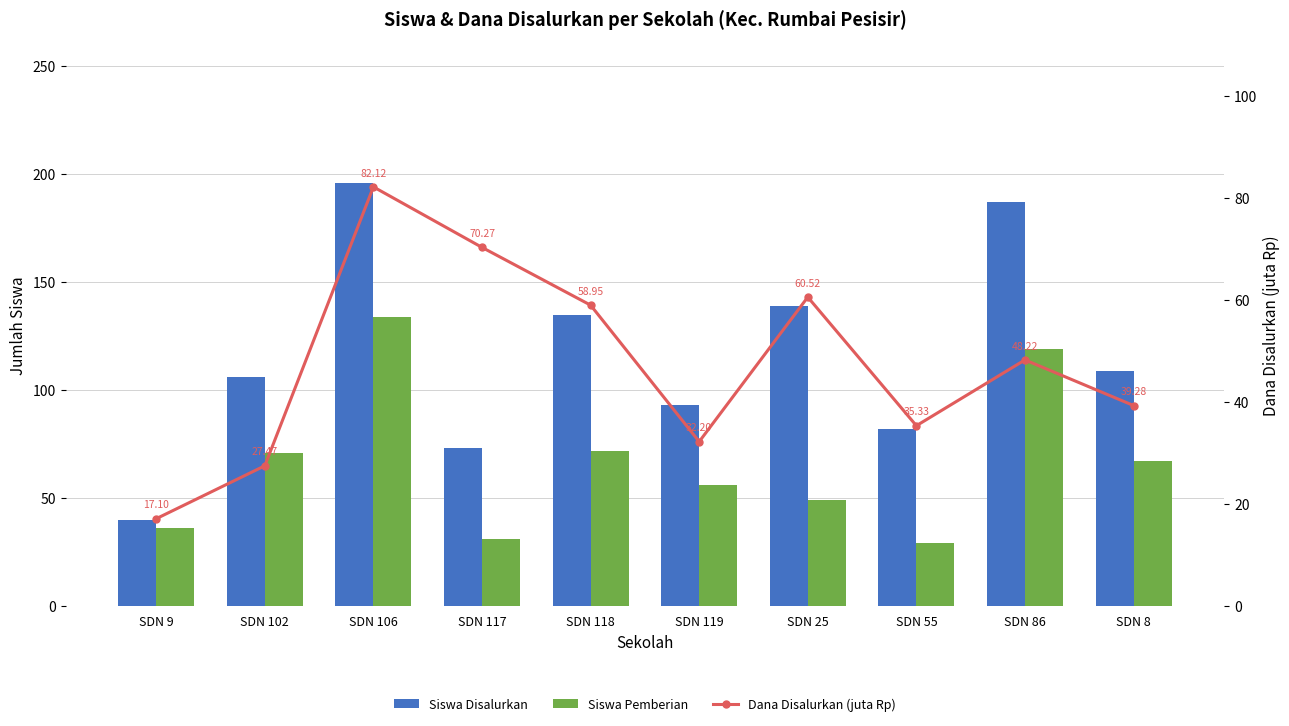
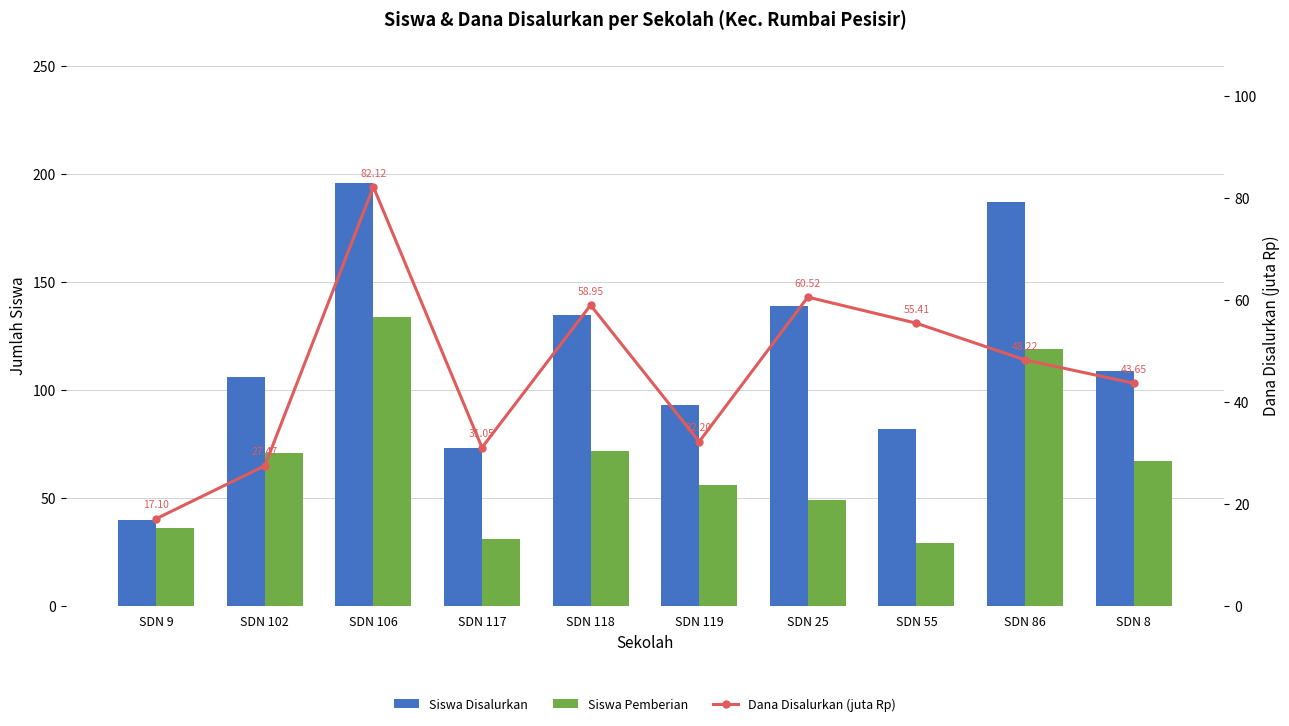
Dana Disalurkan (juta Rp), SDN 117: 70.27 -> 31.05
Dana Disalurkan (juta Rp), SDN 55: 35.33 -> 55.41
Dana Disalurkan (juta Rp), SDN 8: 39.28 -> 43.65
